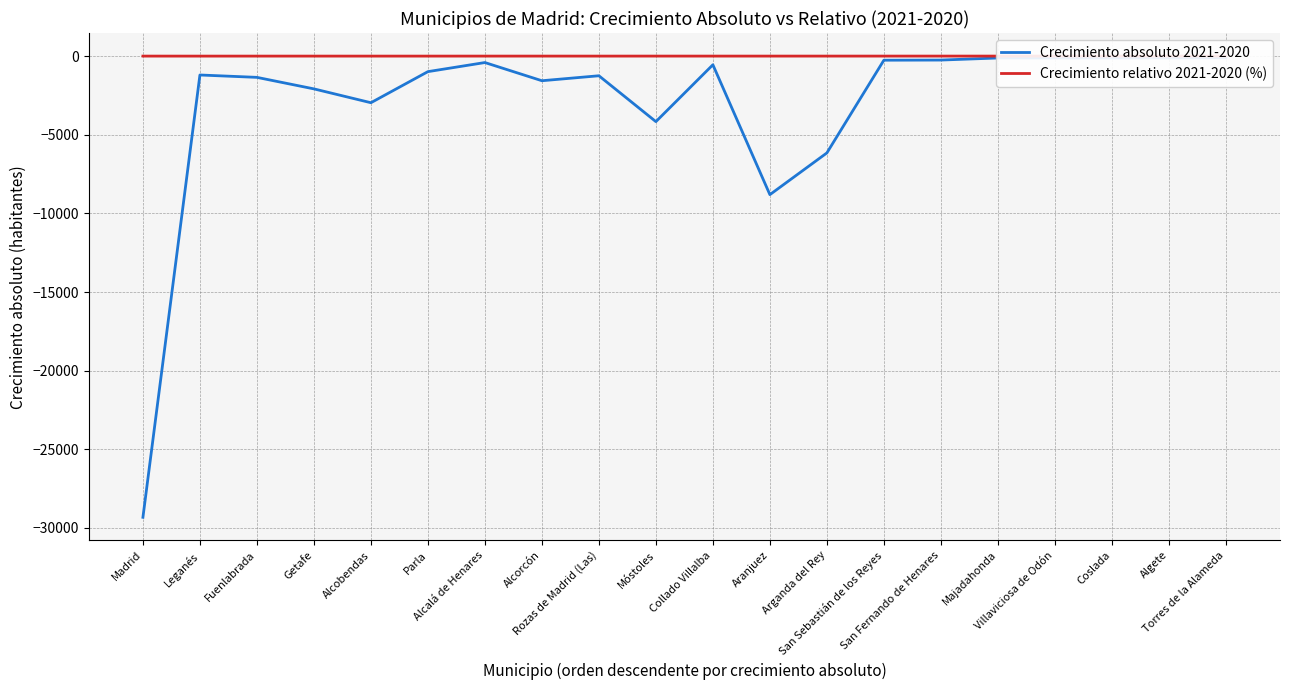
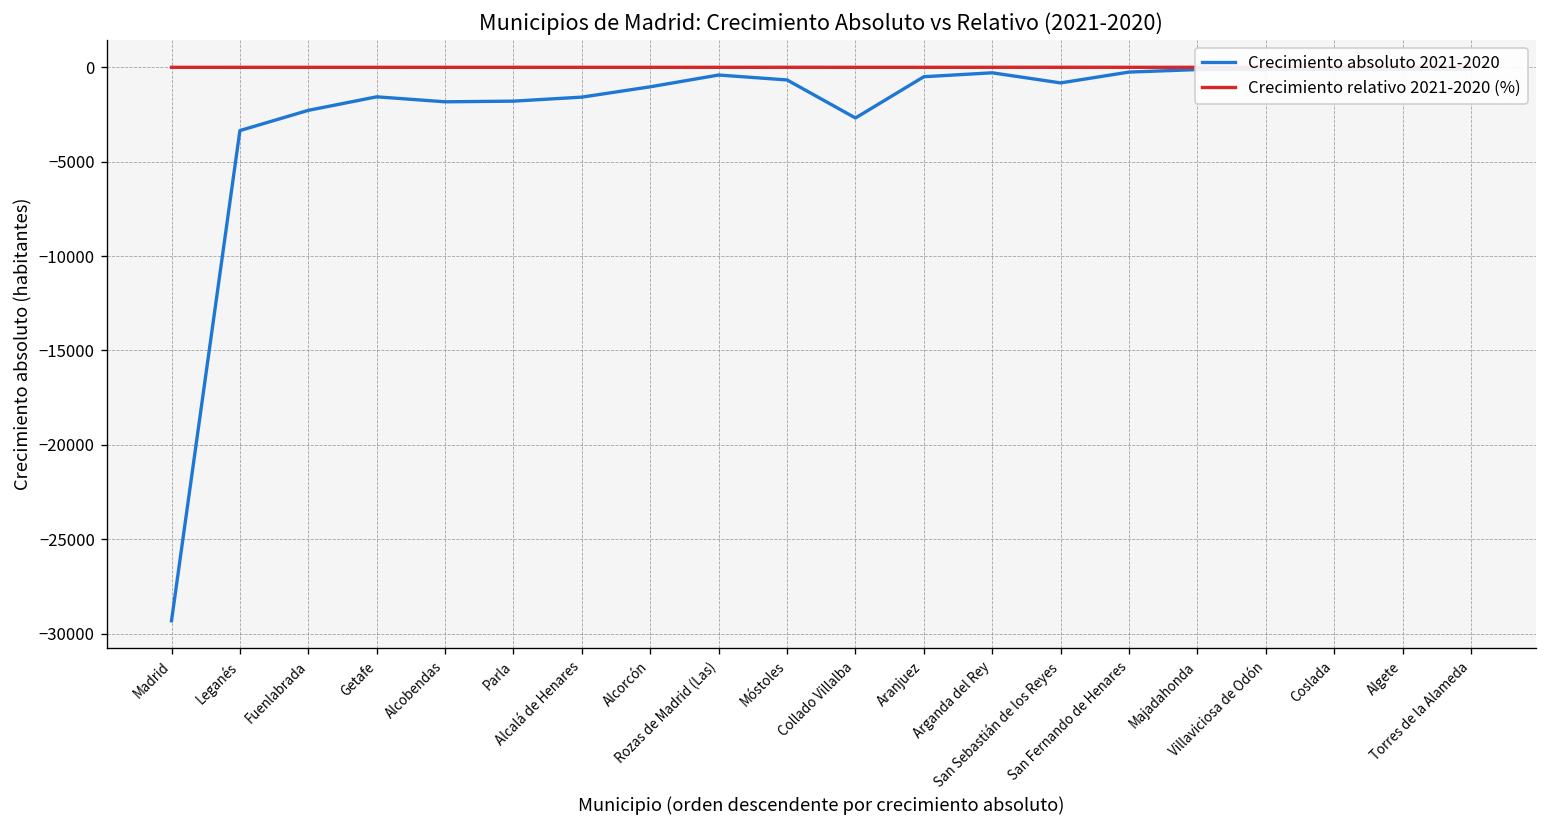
Crecimiento absoluto 2021-2020, Leganés: -1200 -> -3400
Crecimiento absoluto 2021-2020, Fuenlabrada: -1400 -> -2300
Crecimiento absoluto 2021-2020, Getafe: -2100 -> -1600
Crecimiento absoluto 2021-2020, Alcobendas: -3000 -> -1800
Crecimiento absoluto 2021-2020, Parla: -1000 -> -1800
Crecimiento absoluto 2021-2020, Alcalá de Henares: -400 -> -1600
Crecimiento absoluto 2021-2020, Alcorcón: -1600 -> -1000
Crecimiento absoluto 2021-2020, Rozas de Madrid (Las): -1300 -> -400
Crecimiento absoluto 2021-2020, Móstoles: -4200 -> -700
Crecimiento absoluto 2021-2020, Collado Villalba: -600 -> -2700
Crecimiento absoluto 2021-2020, Aranjuez: -8800 -> -500
Crecimiento absoluto 2021-2020, Arganda del Rey: -6200 -> -300
Crecimiento absoluto 2021-2020, San Sebastián de los Reyes: -300 -> -800
